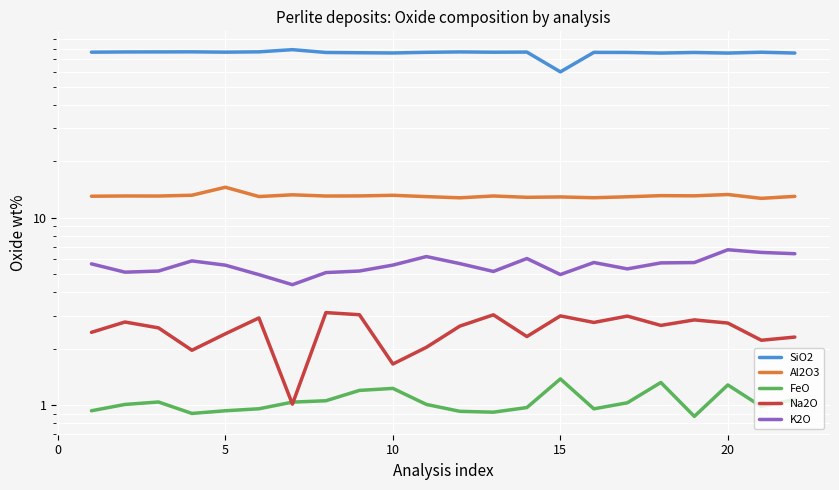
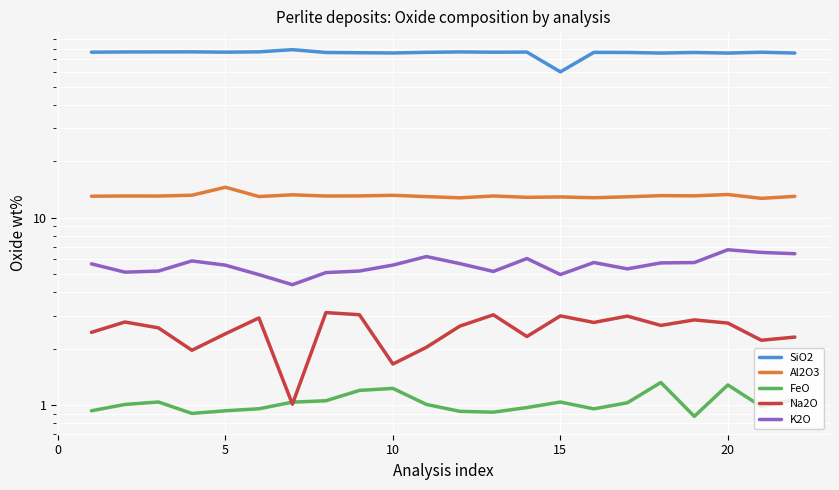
FeO, 15: 1.4 -> 1.0
